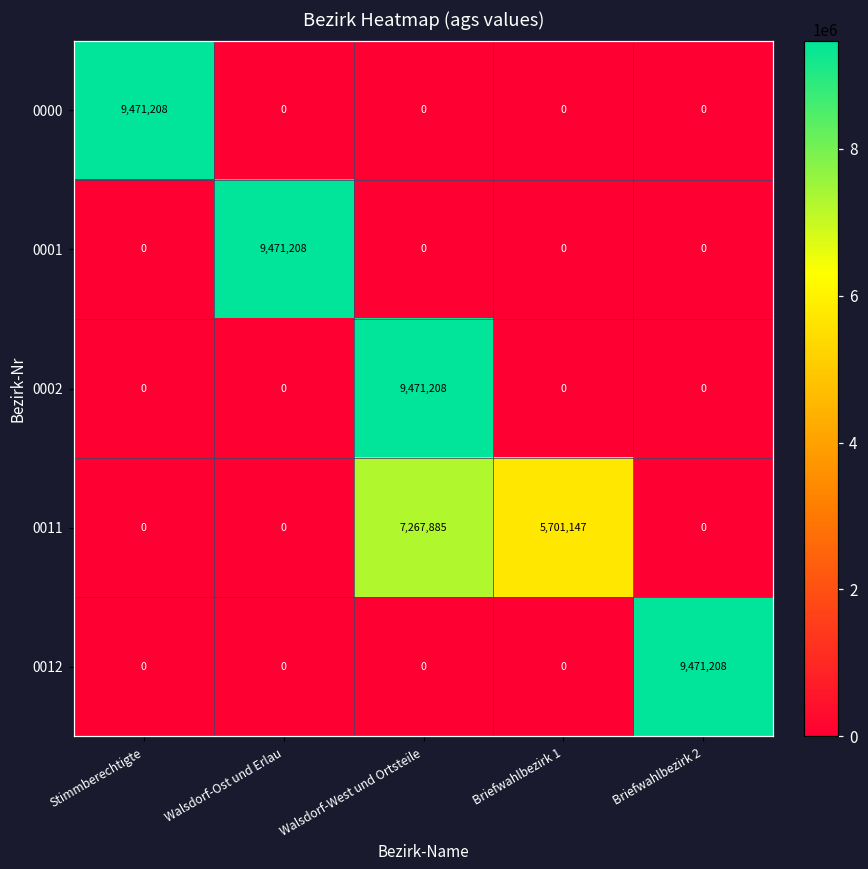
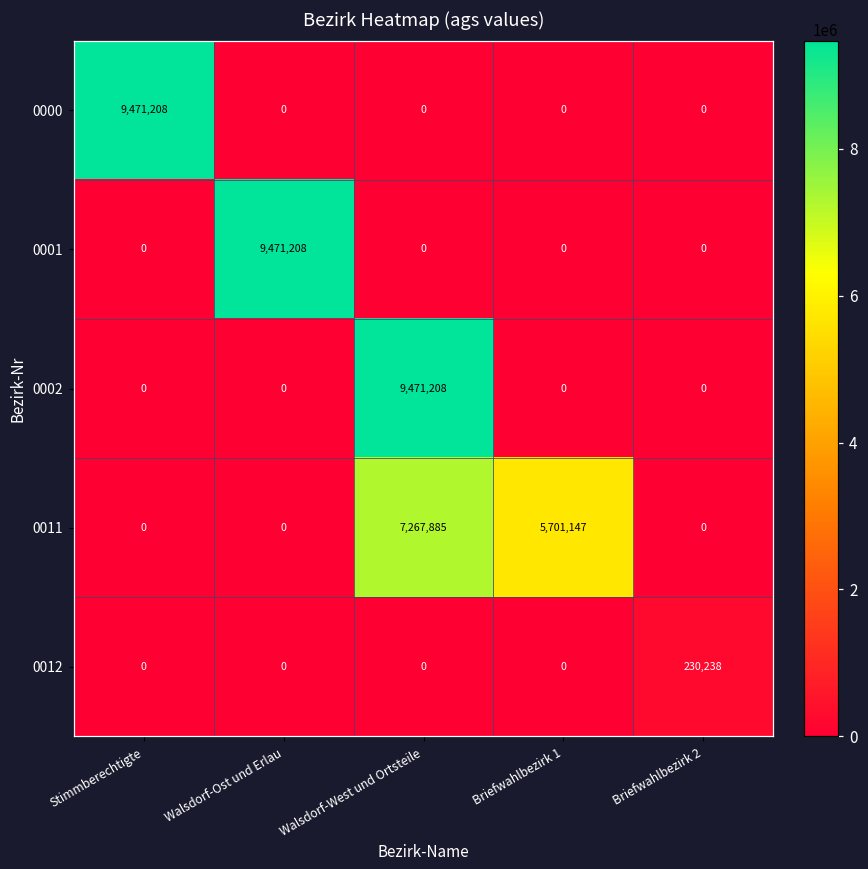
0012, Briefwahlbezirk 2: 9,471,208 -> 230,238
